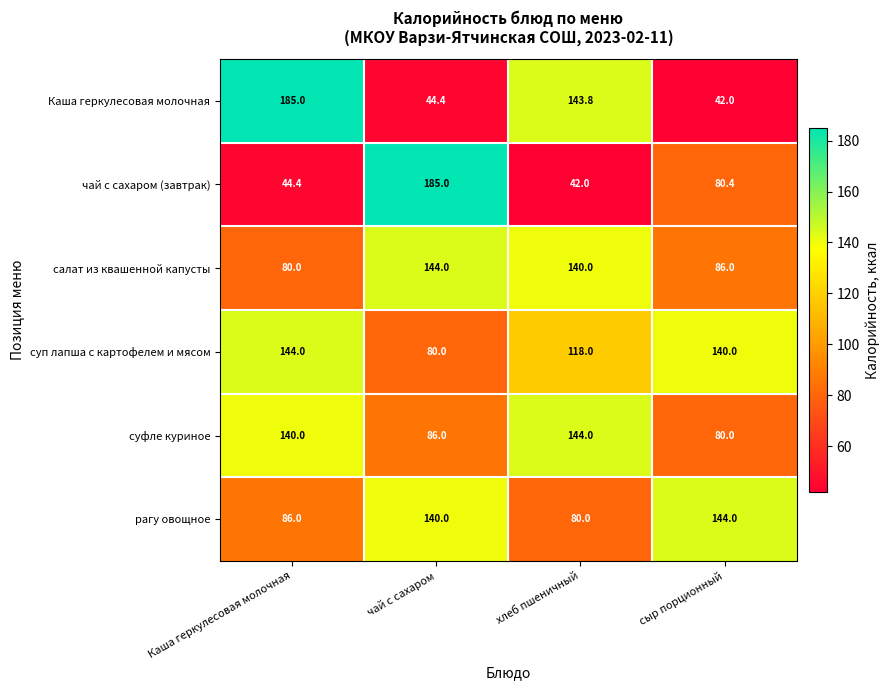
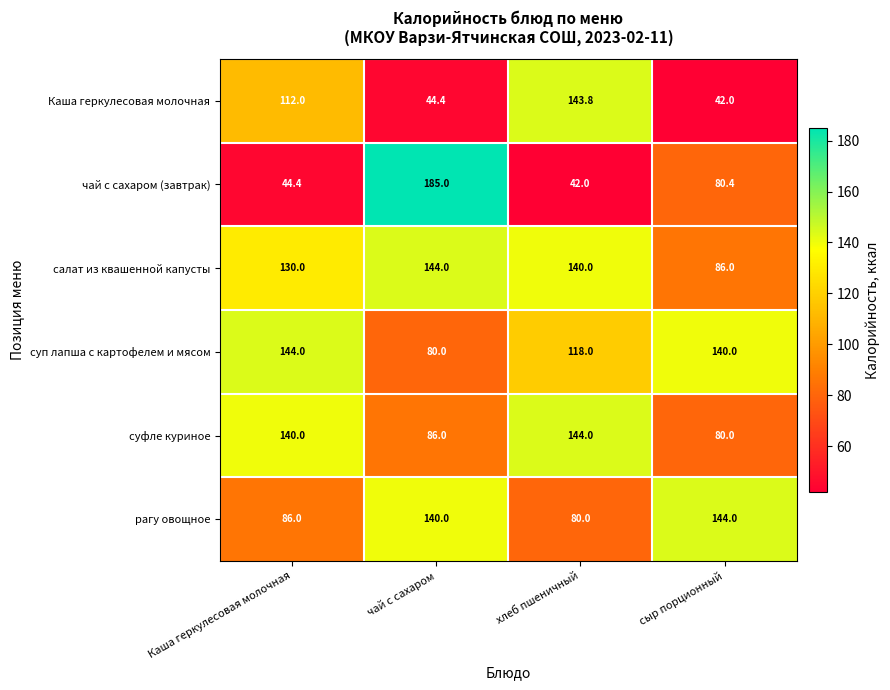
Каша геркулесовая молочная, Каша геркулесовая молочная: 185.0 -> 112.0
салат из квашенной капусты, Каша геркулесовая молочная: 80.0 -> 130.0
